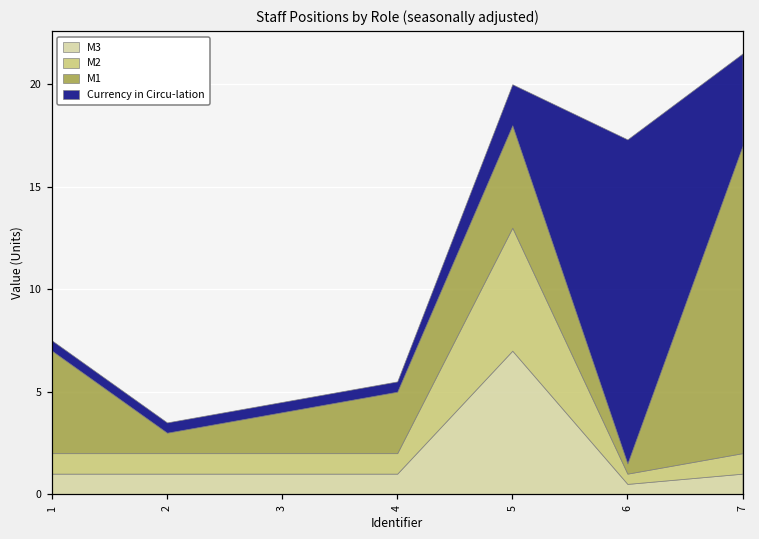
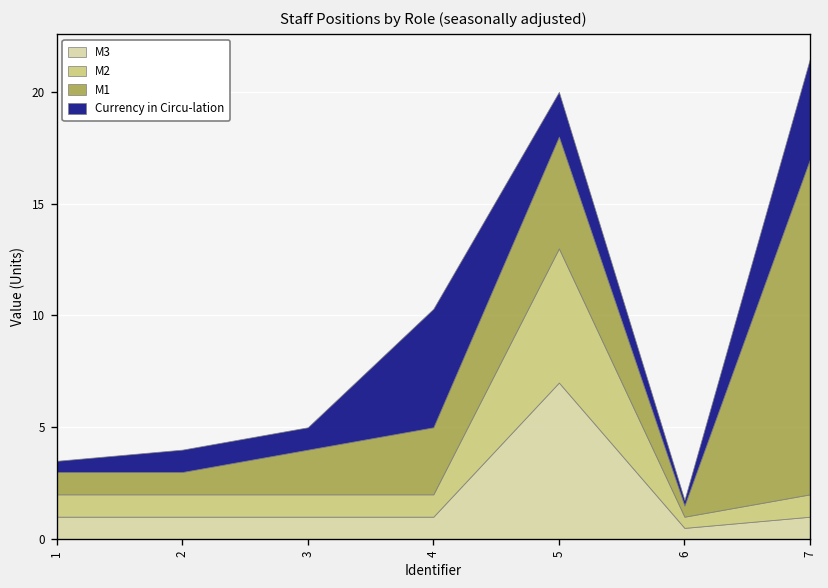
M1, 1: 5 -> 1
Currency in Circu-lation, 2: 0.5 -> 1.0
Currency in Circu-lation, 3: 0.5 -> 1.0
Currency in Circu-lation, 4: 0.5 -> 5.3
Currency in Circu-lation, 6: 15.8 -> 0.3
